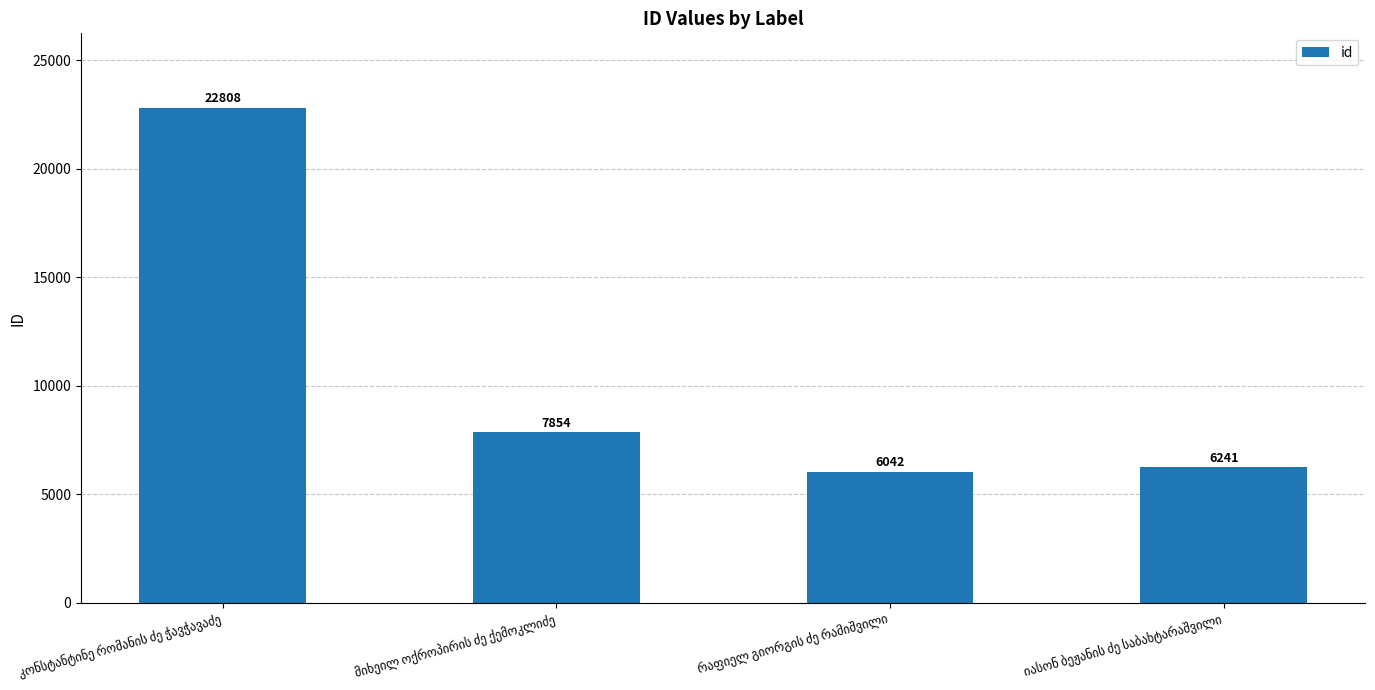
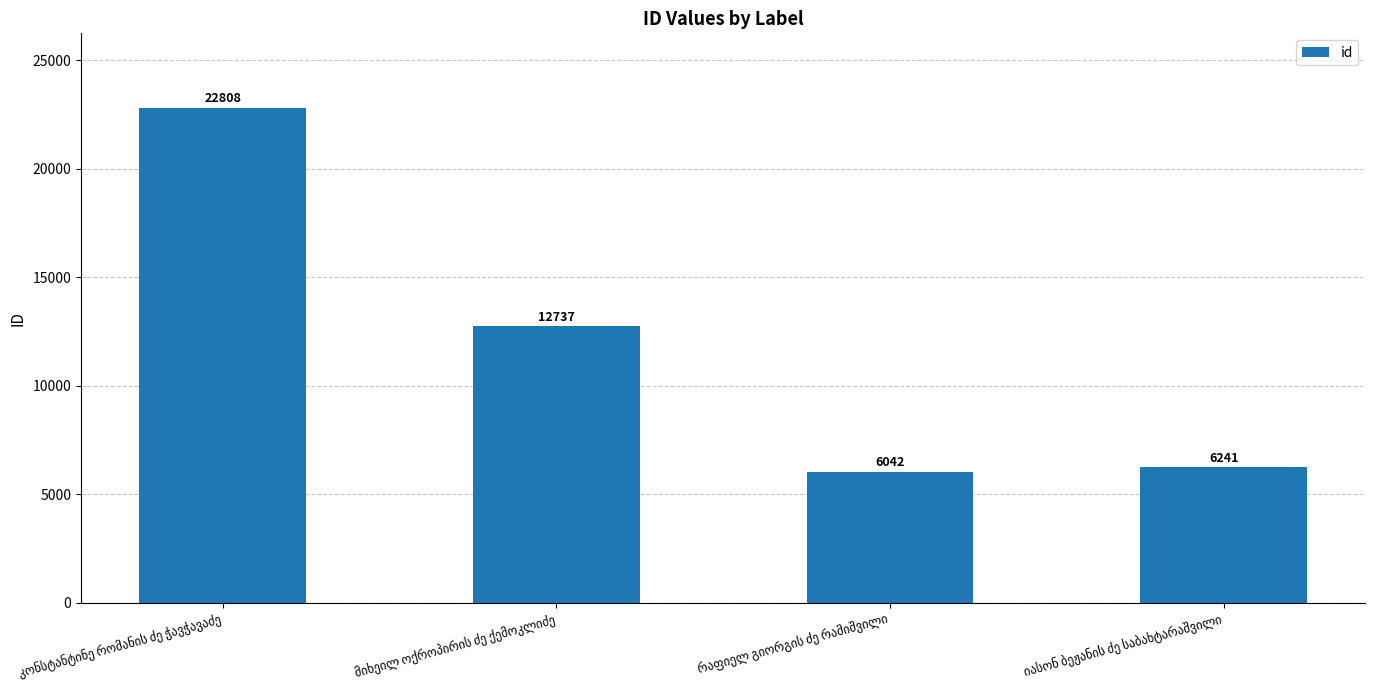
მიხეილ ოქროპირის ძე ქემოკლიძე: 7854 -> 12737
